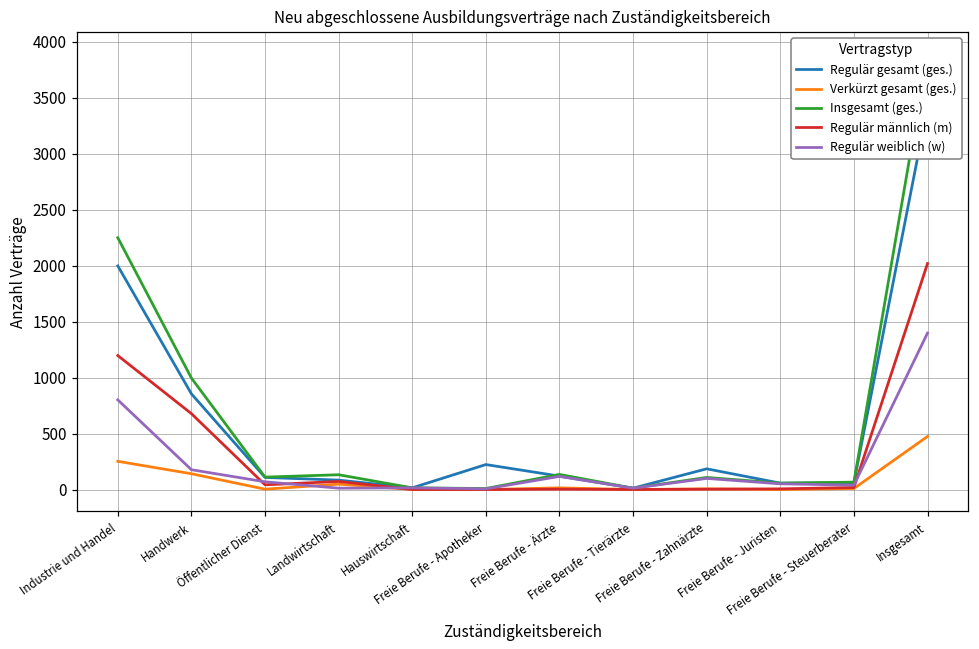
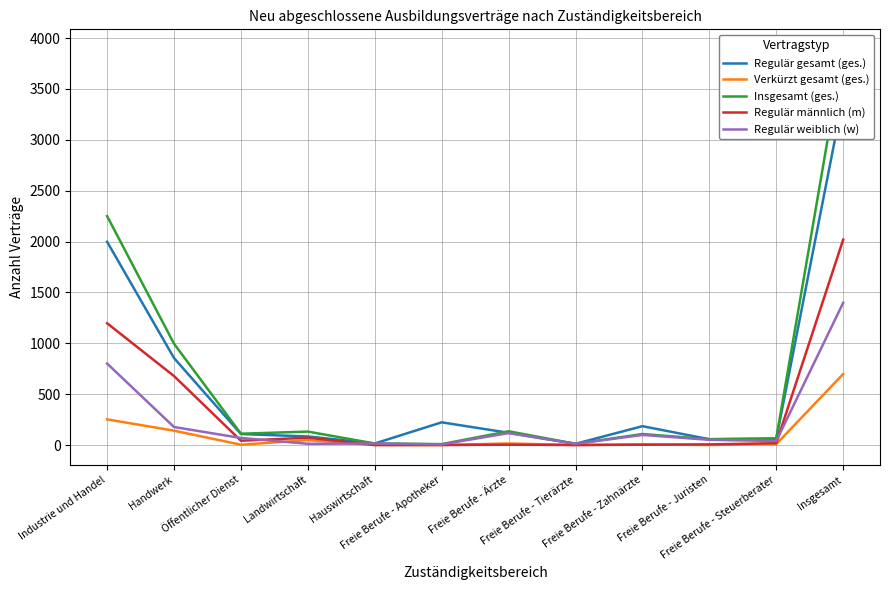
Verkürzt gesamt (ges.), Insgesamt: 470 -> 700
